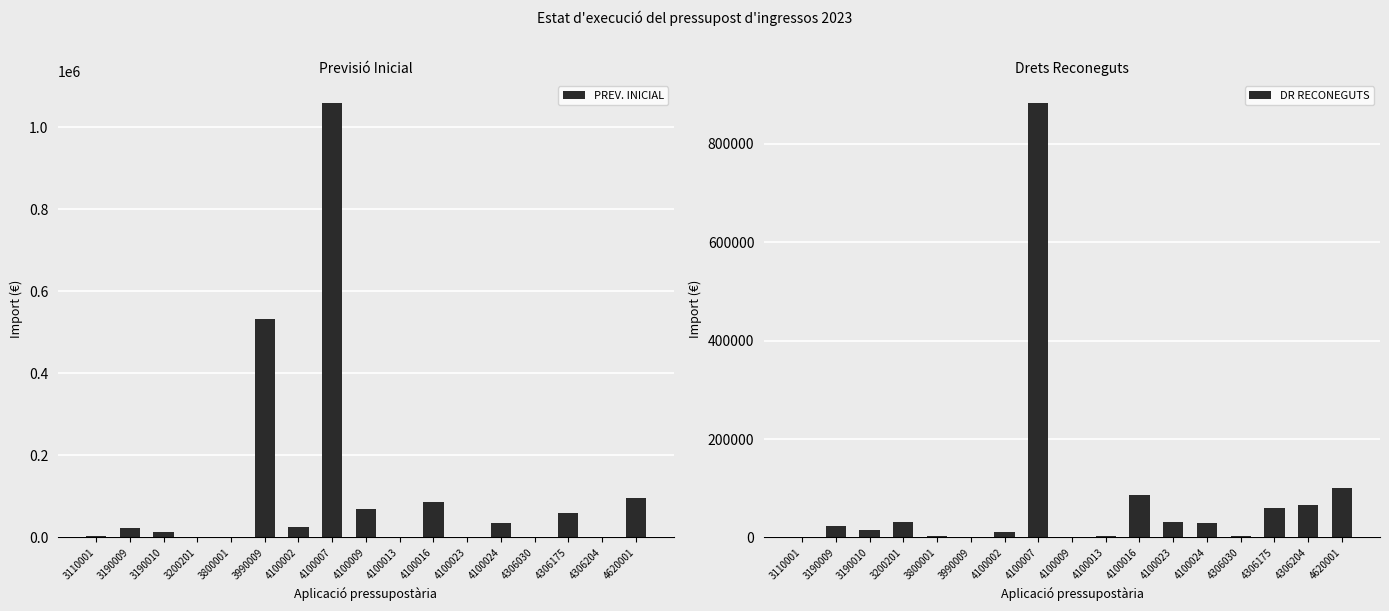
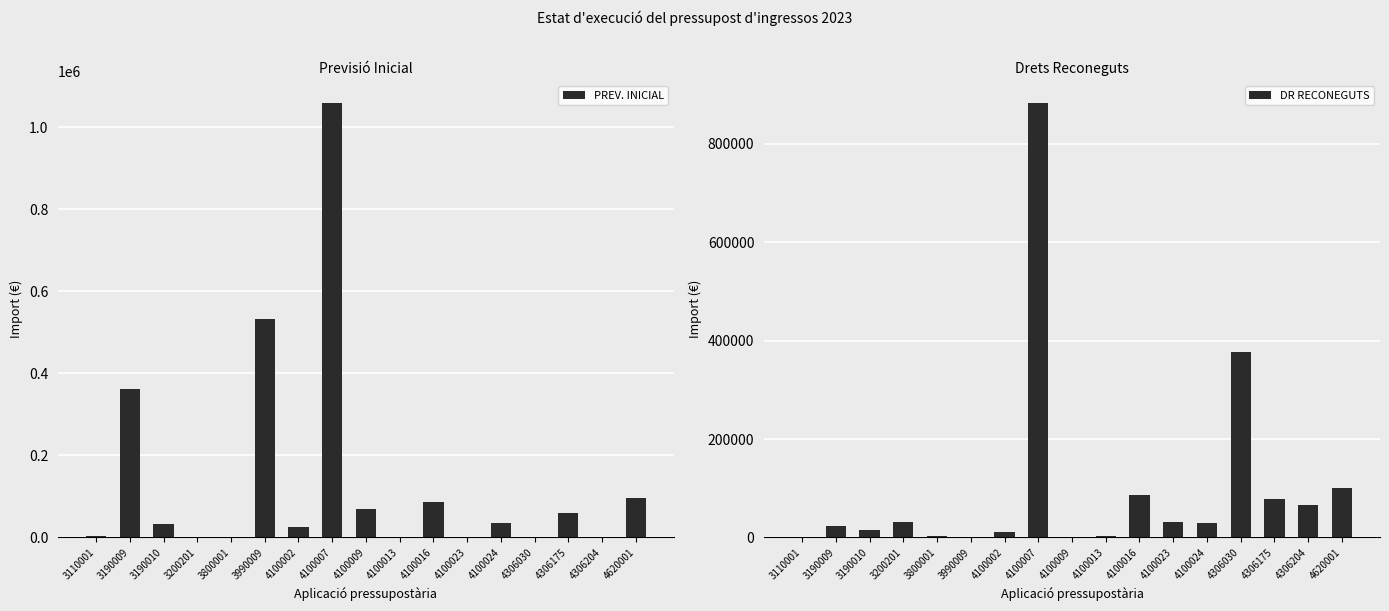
Previsió Inicial, 3190009: 20000 -> 360000
Previsió Inicial, 3190010: 10000 -> 30000
Drets Reconeguts, 4306030: 0 -> 380000
Drets Reconeguts, 4306175: 60000 -> 80000
